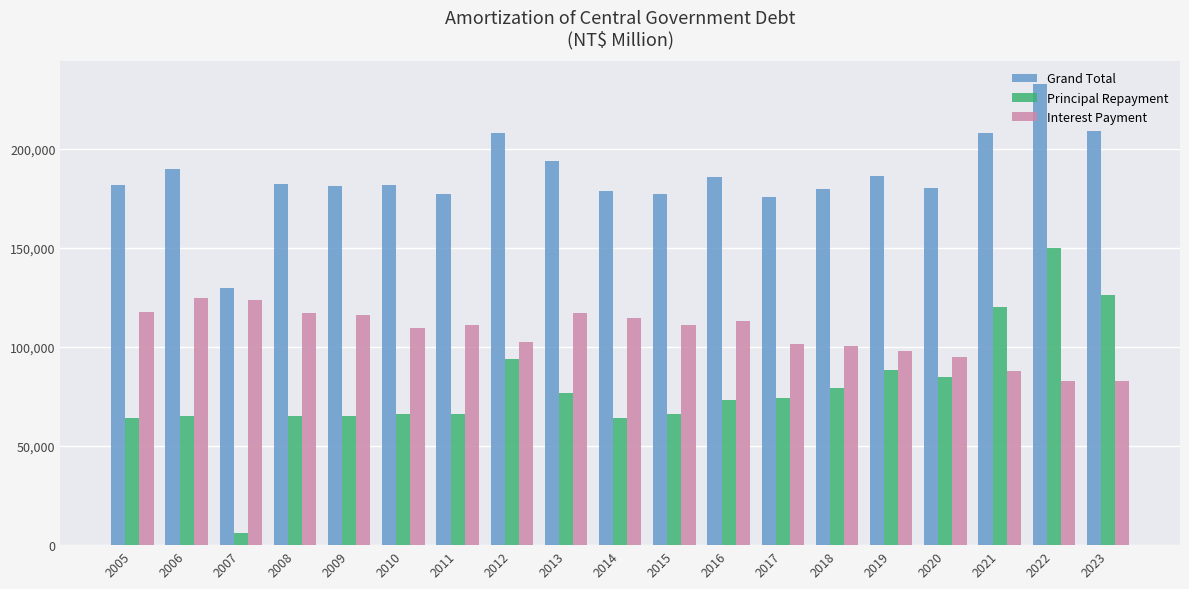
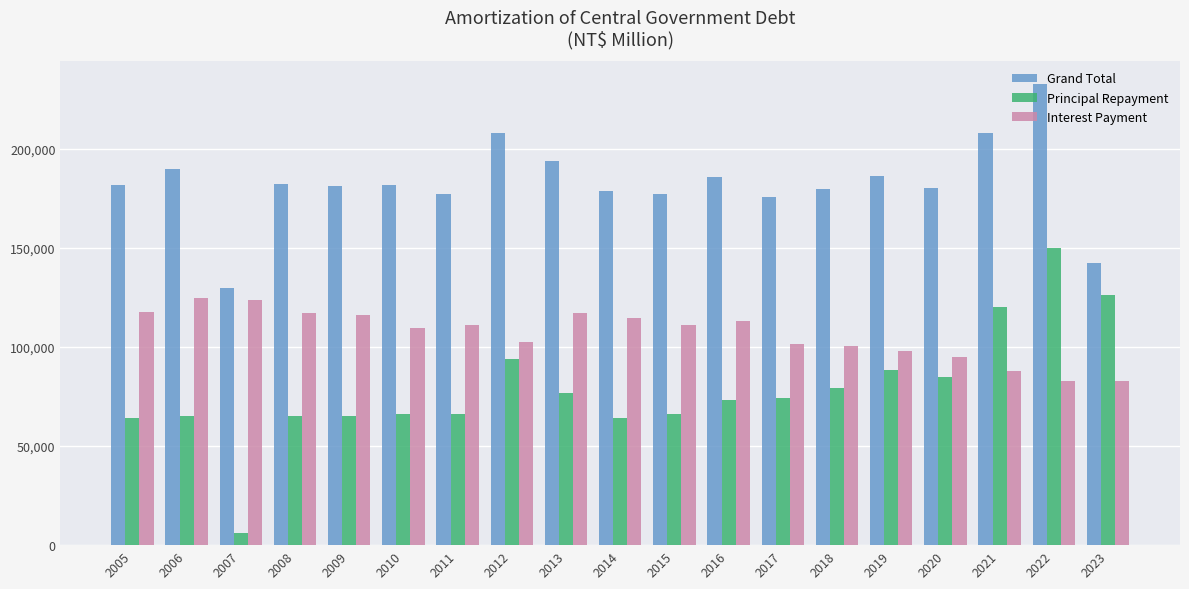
Grand Total, 2023: 209,000 -> 142,000
